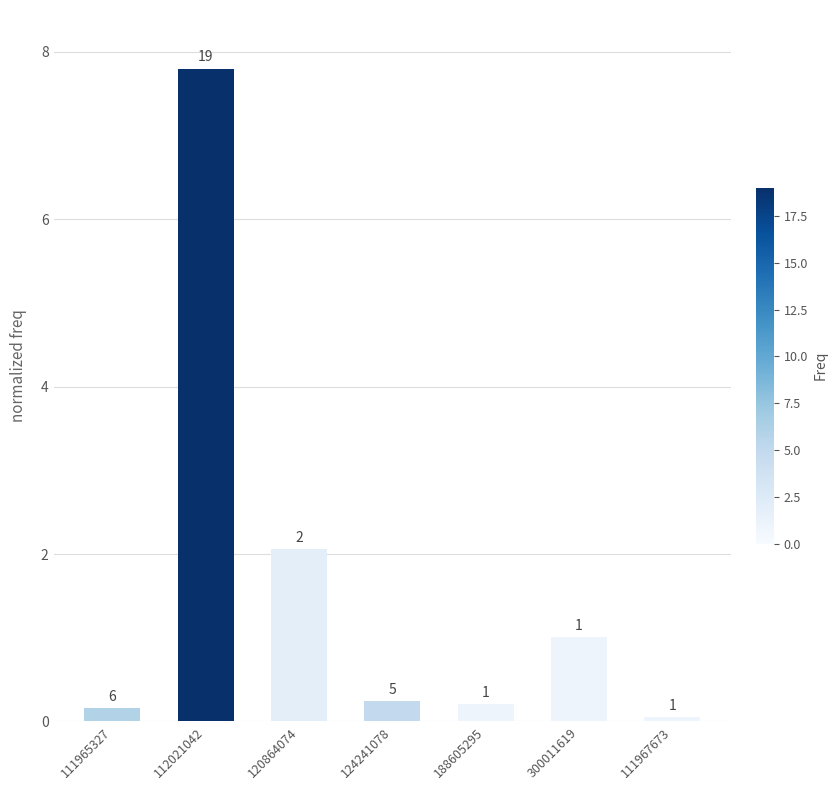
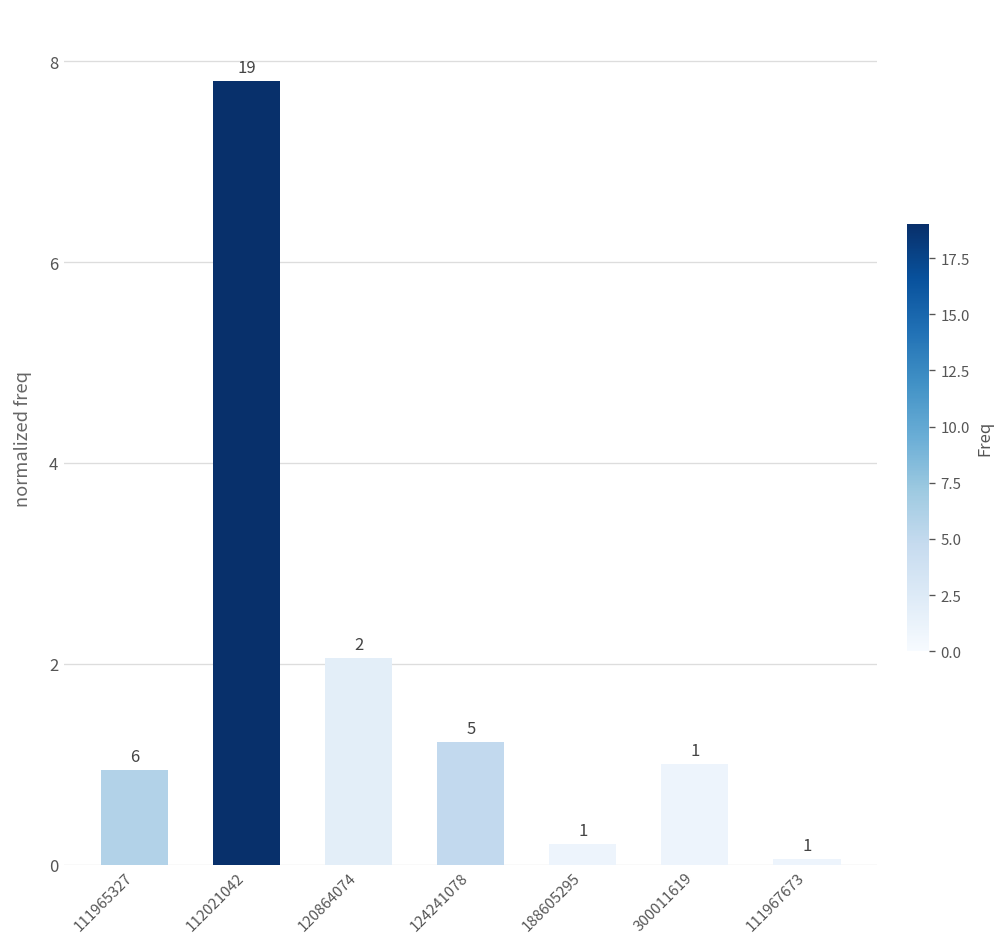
111965327: 0.2 -> 0.9
124241078: 0.2 -> 1.2
